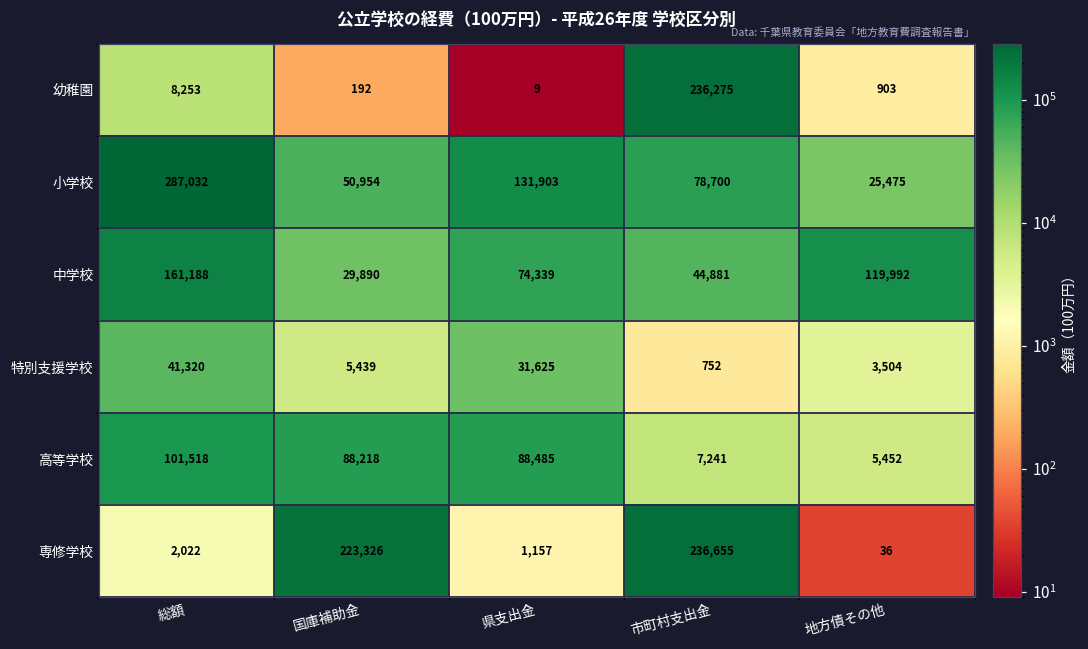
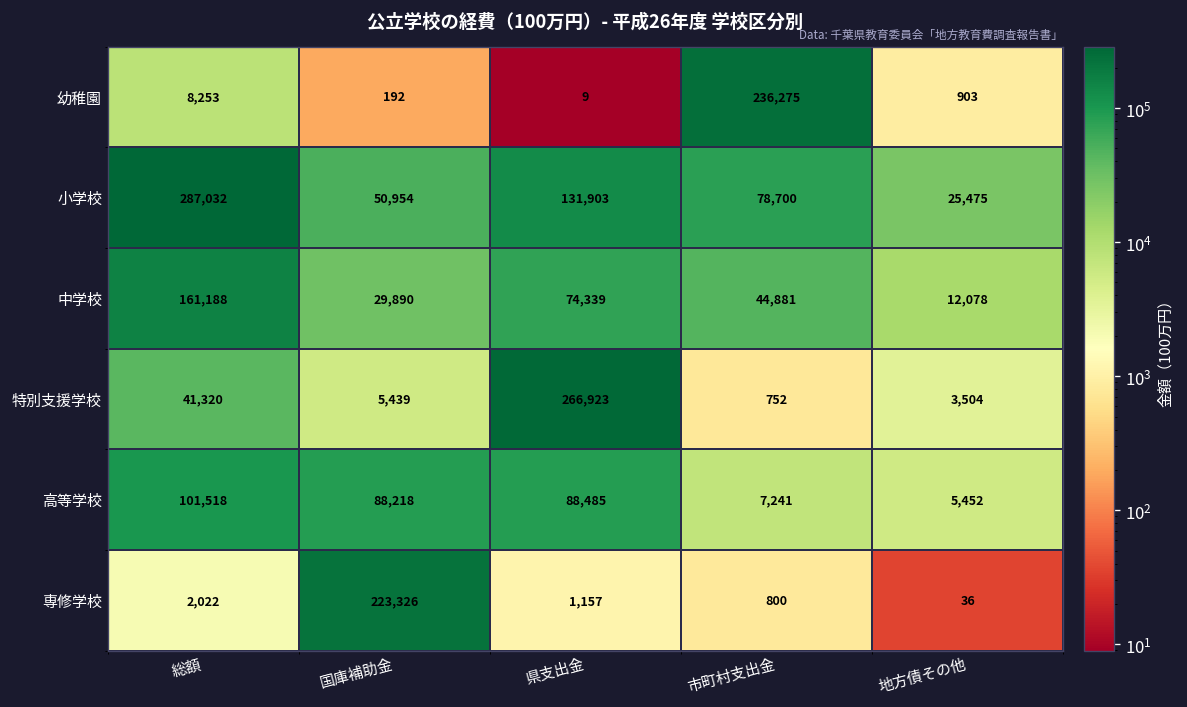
中学校, 地方債その他: 119,992 -> 12,078
特別支援学校, 県支出金: 31,625 -> 266,923
専修学校, 市町村支出金: 236,655 -> 800
